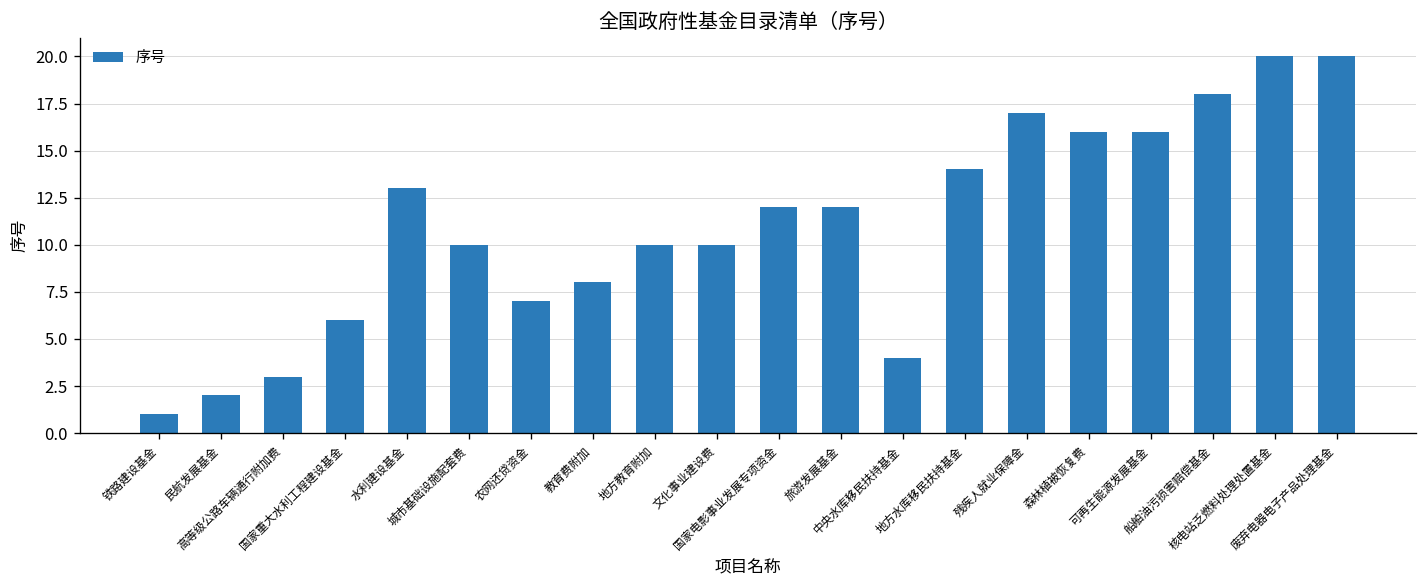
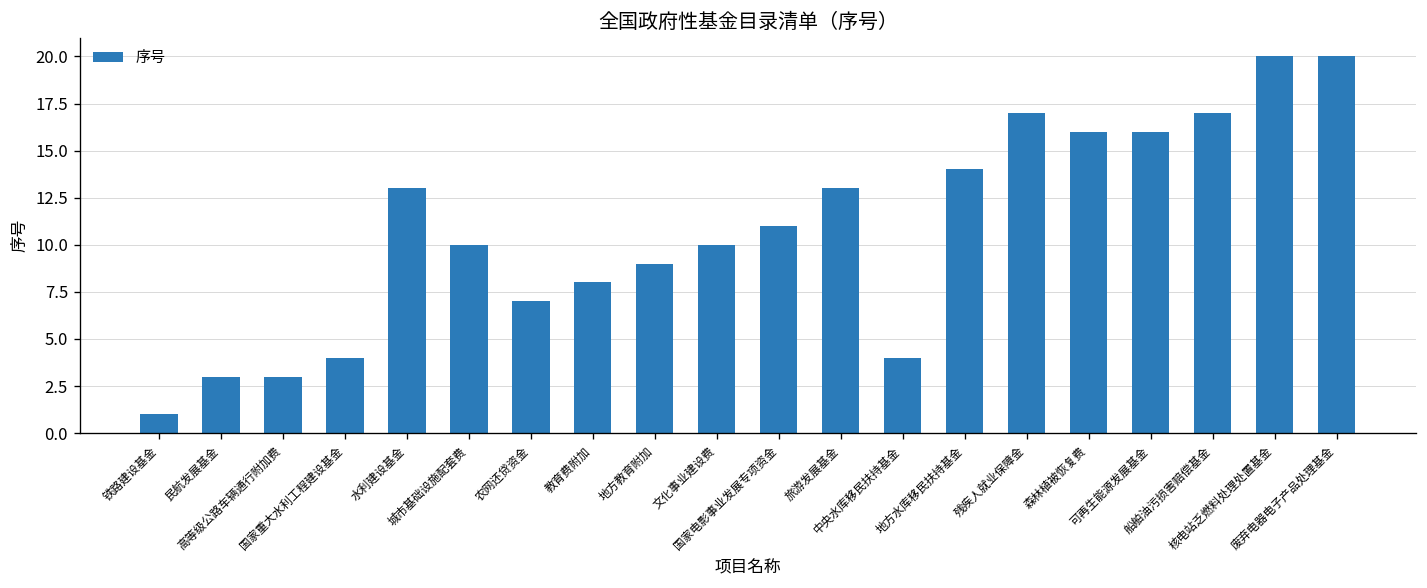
民航发展基金: 2 -> 3
国家重大水利工程建设基金: 6 -> 4
地方教育附加: 10 -> 9
国家电影事业发展专项资金: 12 -> 11
旅游发展基金: 12 -> 13
船舶油污损害赔偿基金: 18 -> 17
